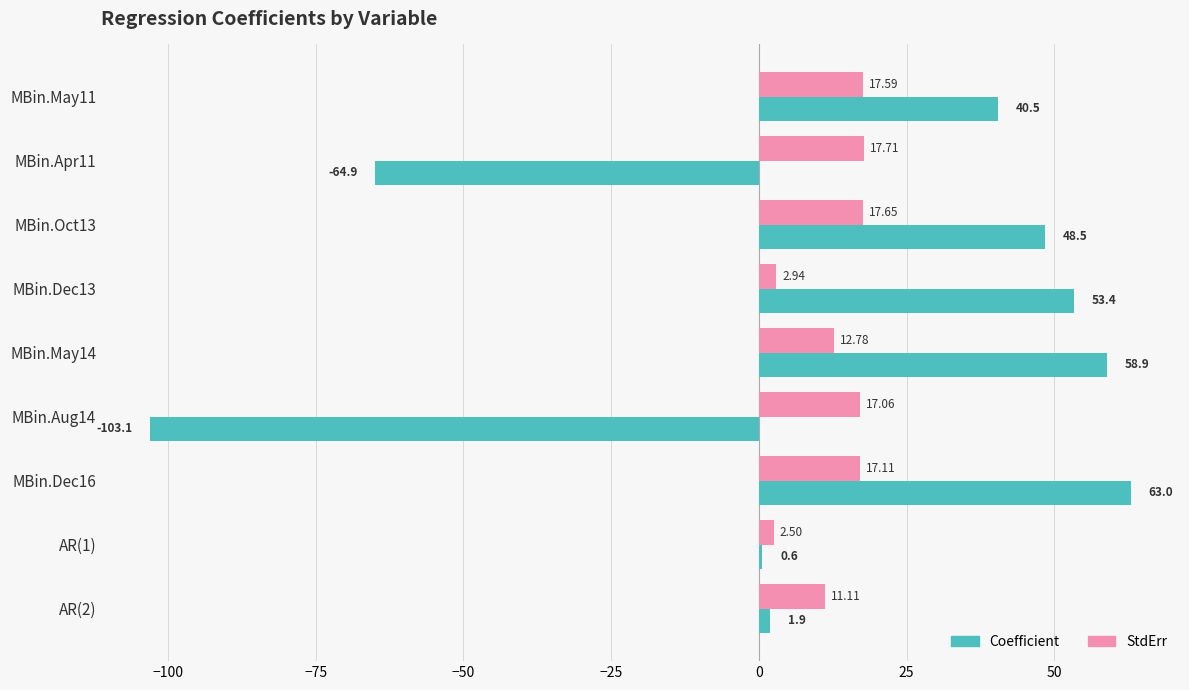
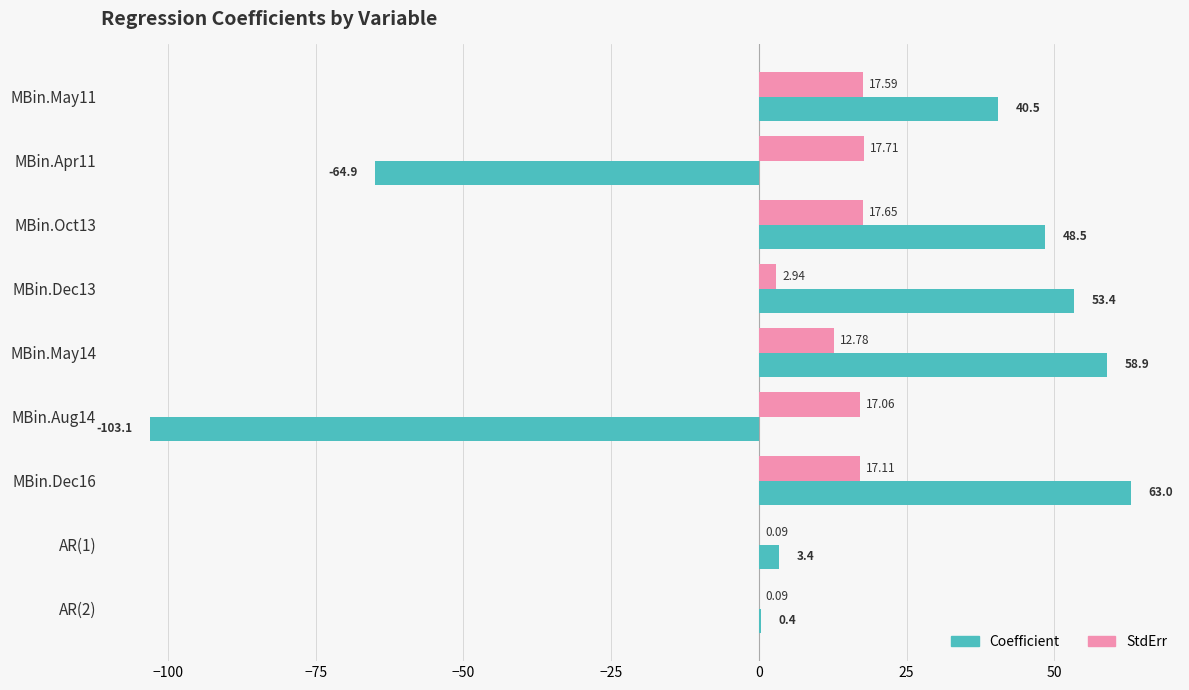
StdErr, AR(1): 2.50 -> 0.09
Coefficient, AR(1): 0.6 -> 3.4
StdErr, AR(2): 11.11 -> 0.09
Coefficient, AR(2): 1.9 -> 0.4
